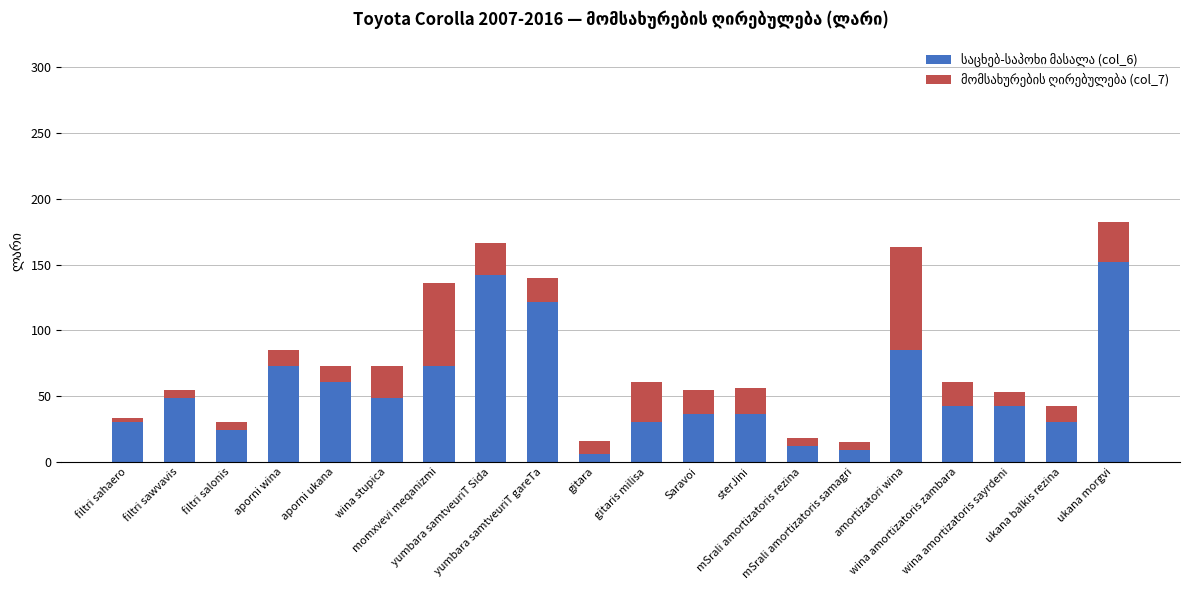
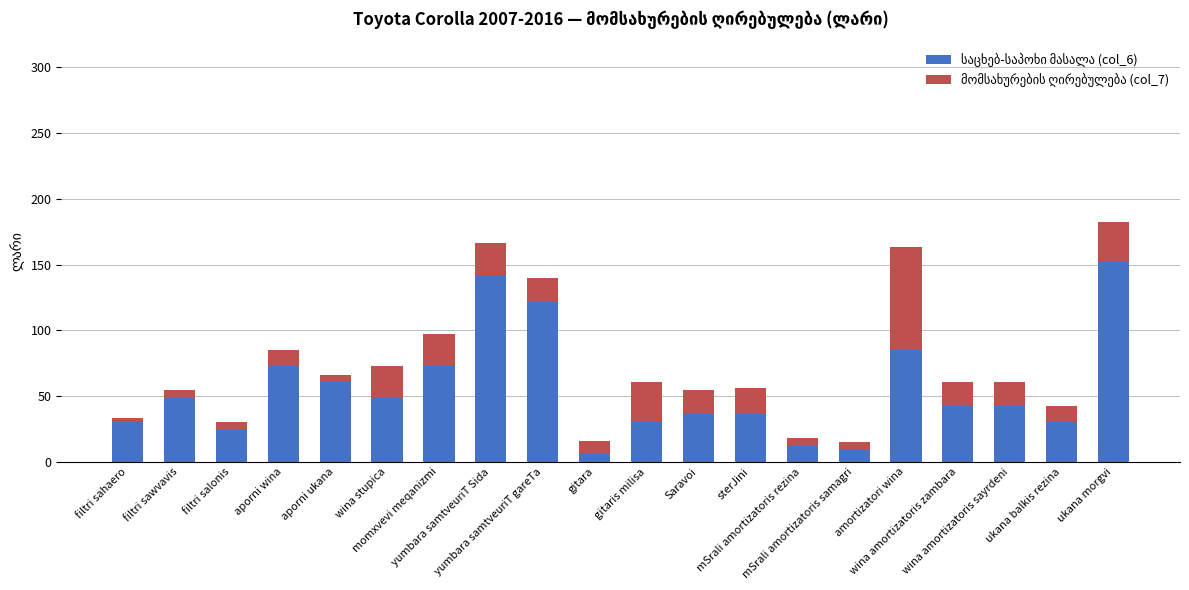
მომსახურების ღირებულება (col_7), aporni ukana: 12 -> 5
მომსახურების ღირებულება (col_7), momxvevi meqanizmi: 63 -> 24
მომსახურების ღირებულება (col_7), wina amortizatoris sayrdeni: 10 -> 18
